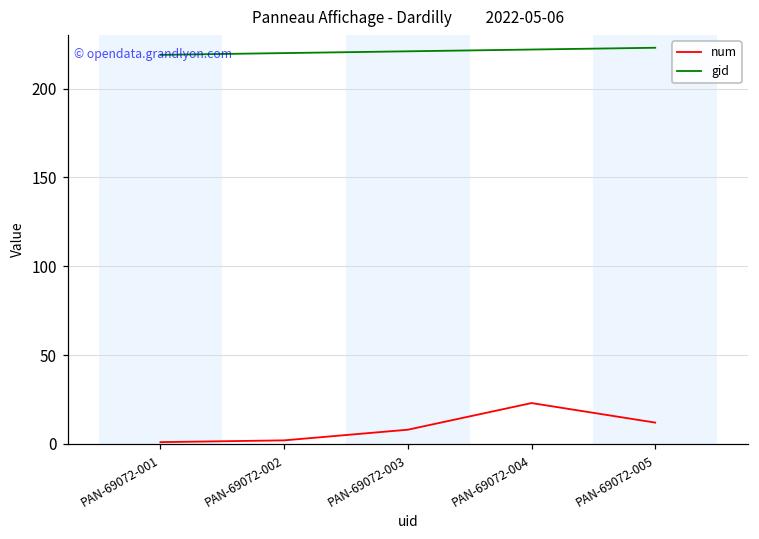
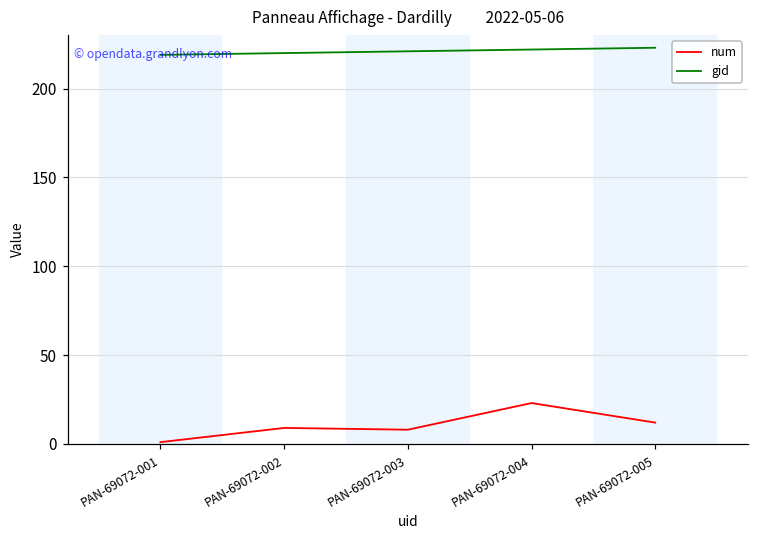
num, PAN-69072-002: 2 -> 9
